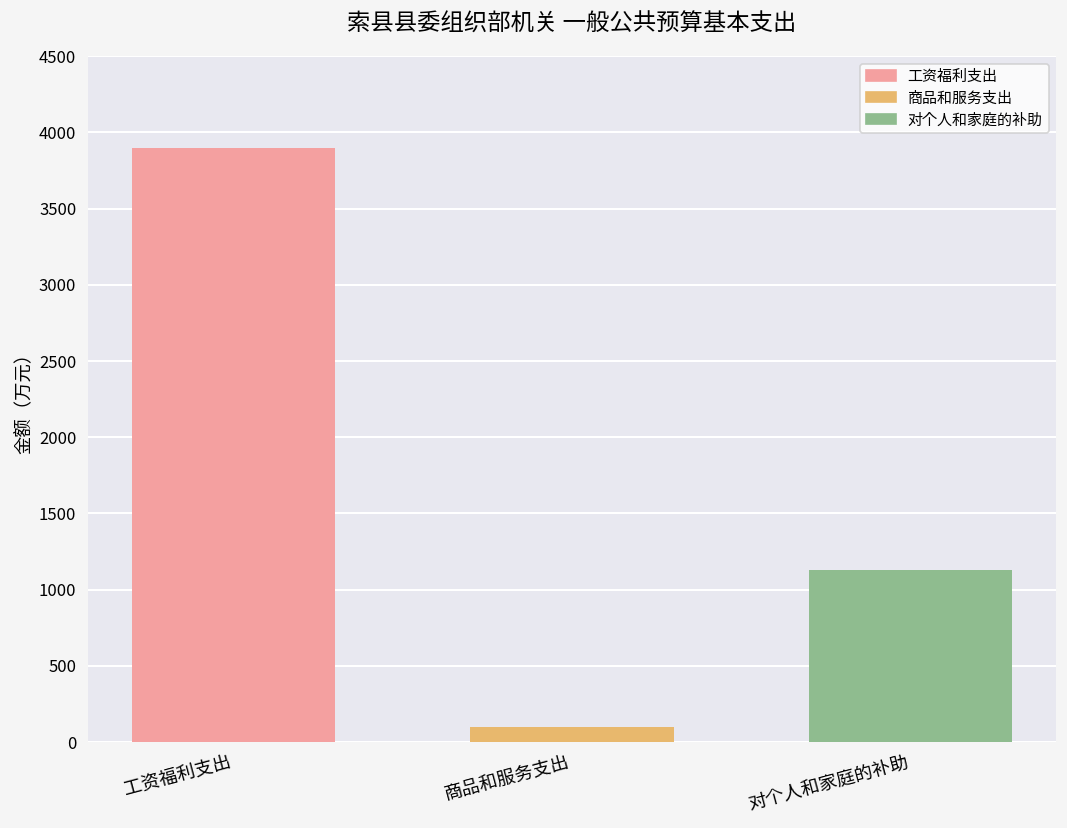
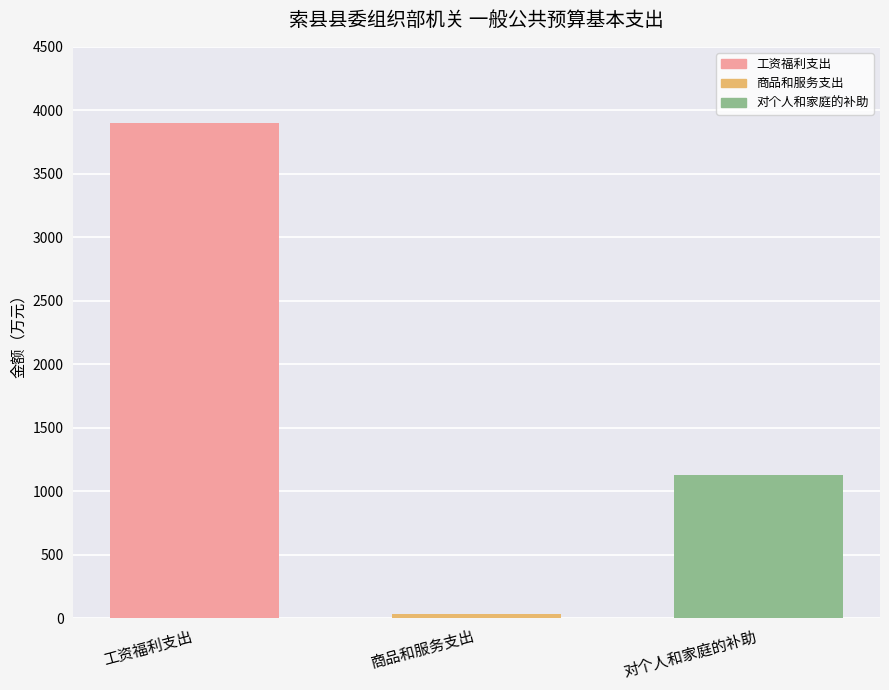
商品和服务支出: 100 -> 30
